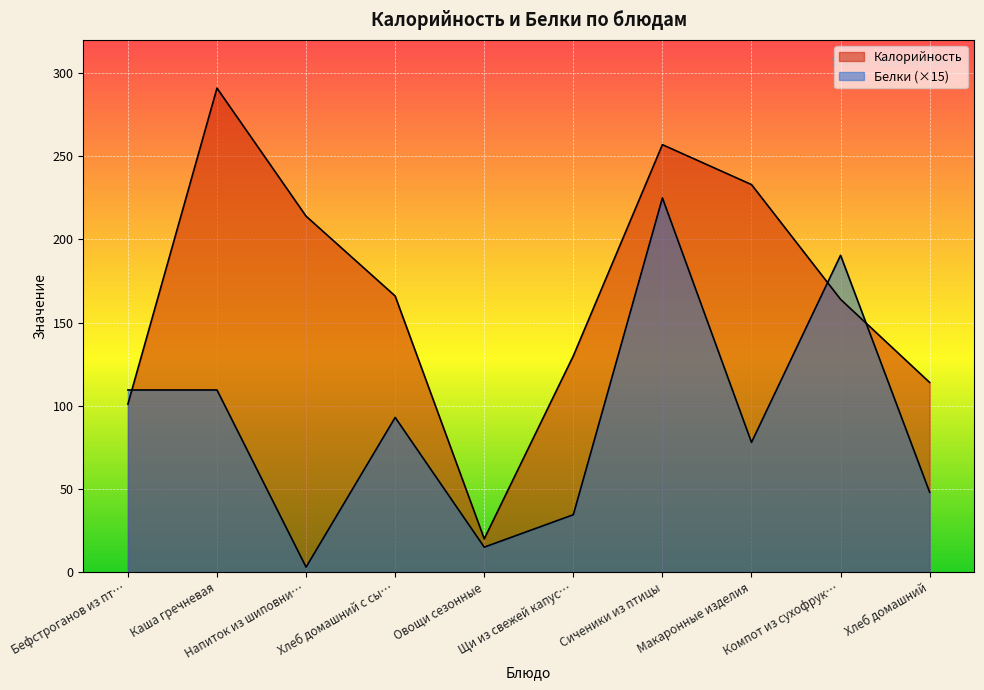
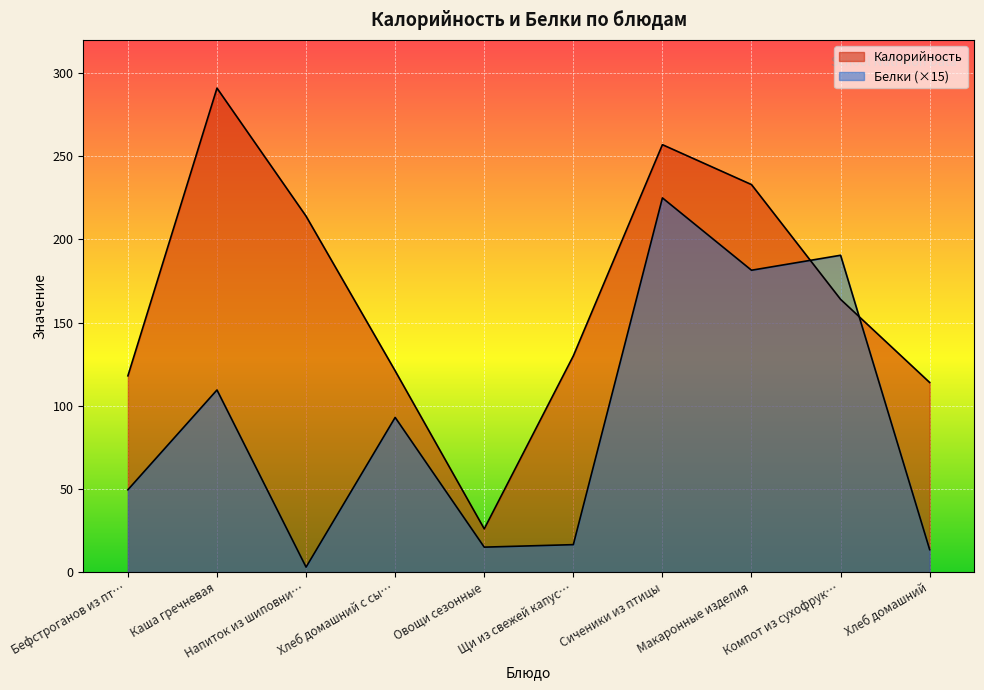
Калорийность, Бефстроганов из пт…: 101 -> 118
Белки (×15), Бефстроганов из пт…: 110 -> 50
Калорийность, Хлеб домашний с сы…: 166 -> 121
Калорийность, Овощи сезонные: 20 -> 26
Белки (×15), Щи из свежей капус…: 35 -> 17
Белки (×15), Макаронные изделия: 78 -> 182
Белки (×15), Хлеб домашний: 48 -> 14
